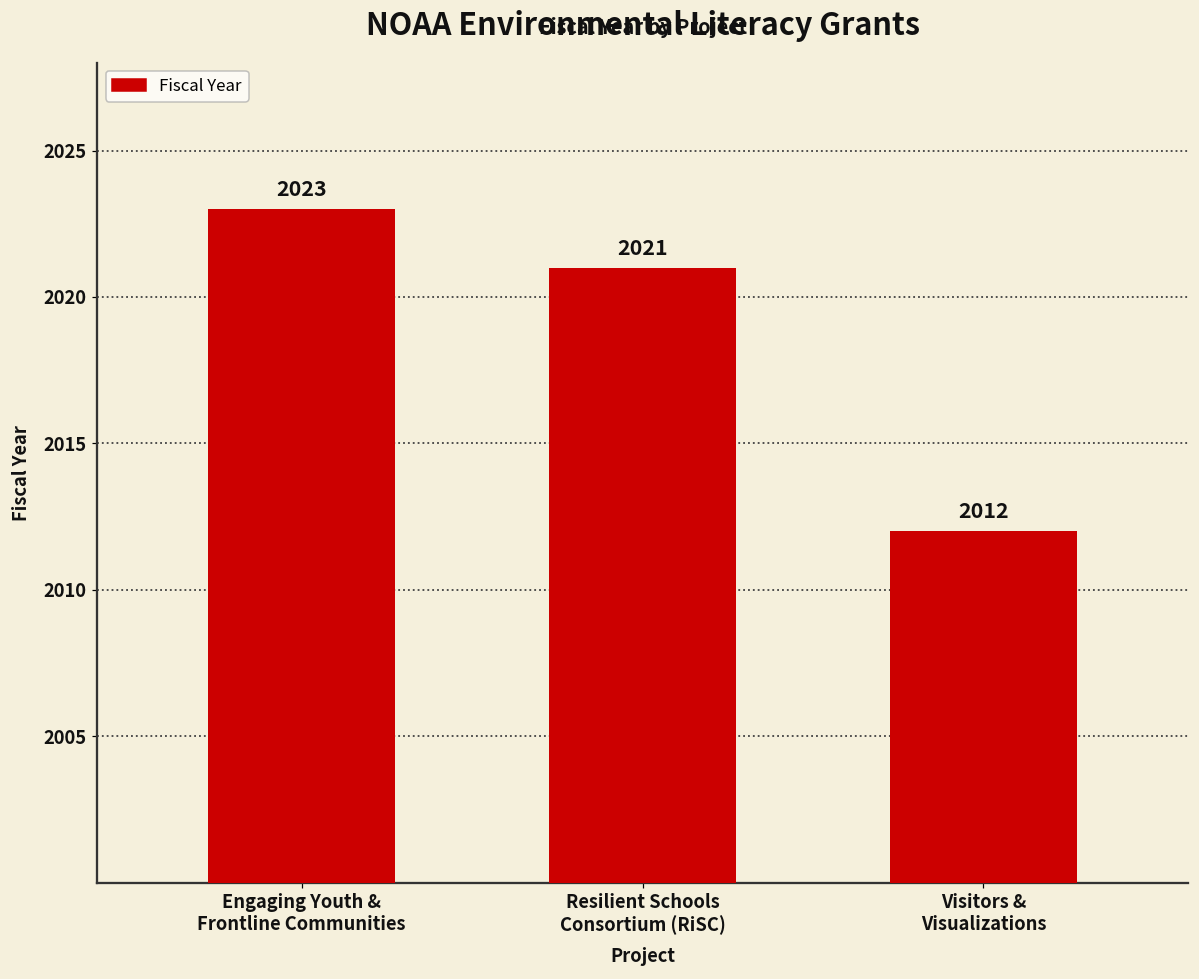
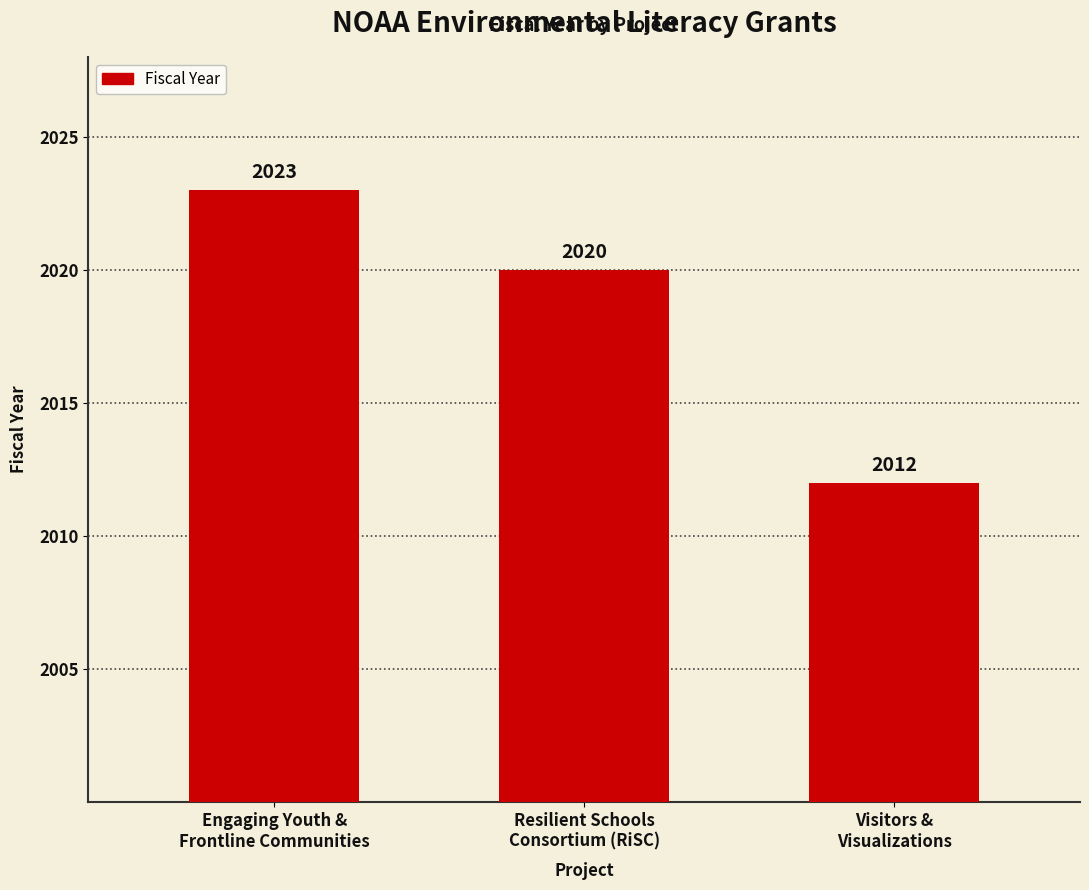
Resilient Schools Consortium (RiSC): 2021 -> 2020
